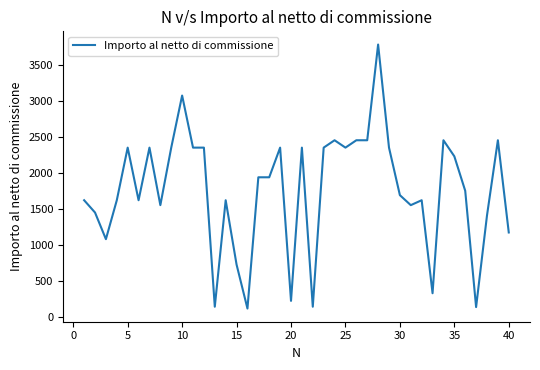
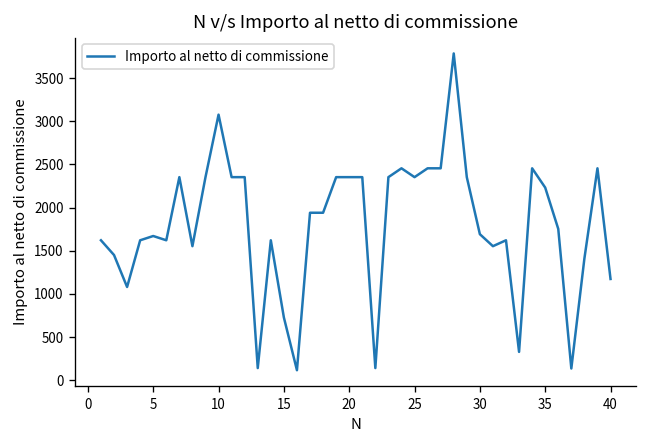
5: 2400 -> 1700
20: 200 -> 2400
